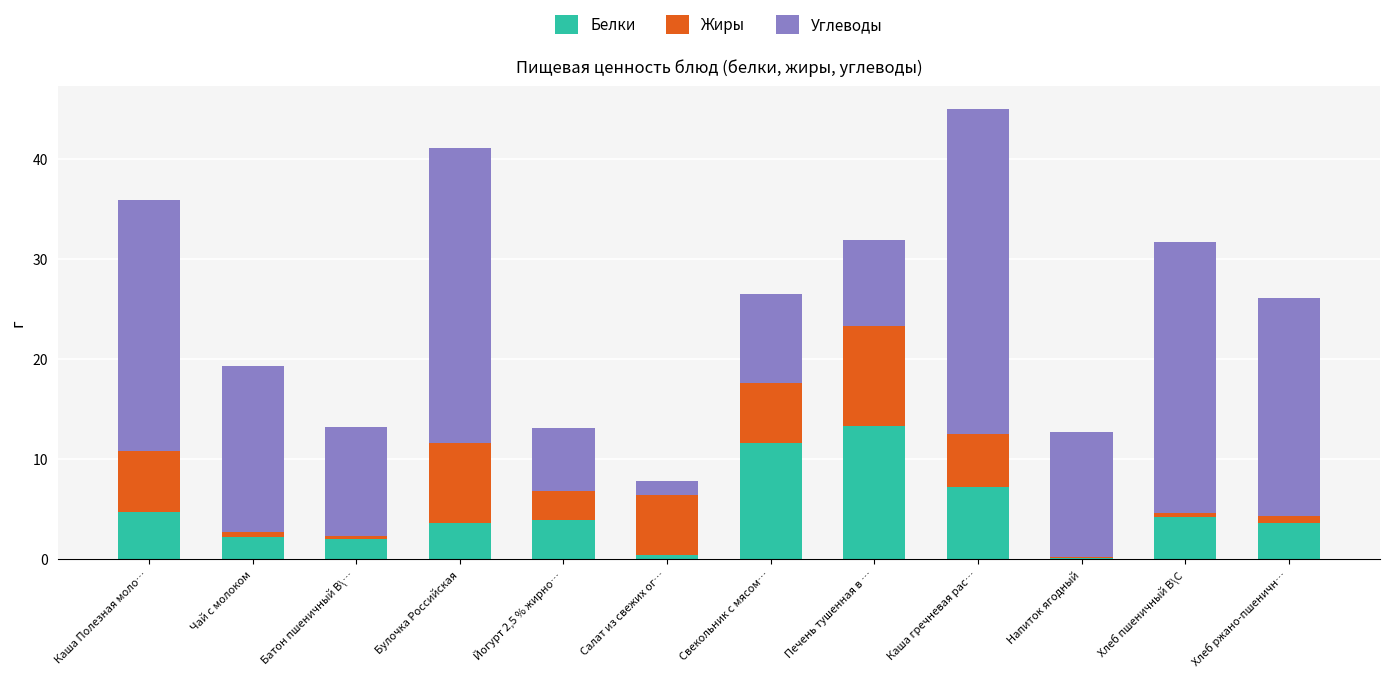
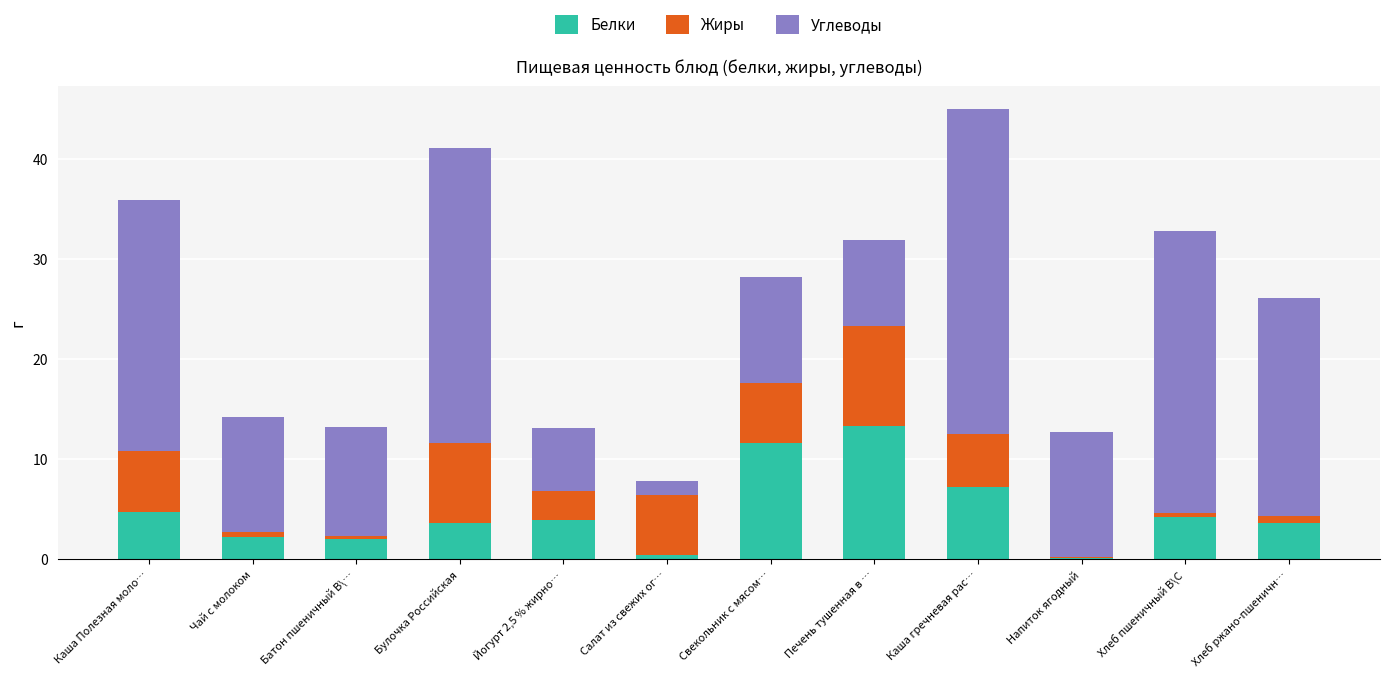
Углеводы, Чай с молоком: 17 -> 12
Углеводы, Свекольник с мясом…: 9 -> 11
Углеводы, Хлеб пшеничный В\С: 27 -> 28
